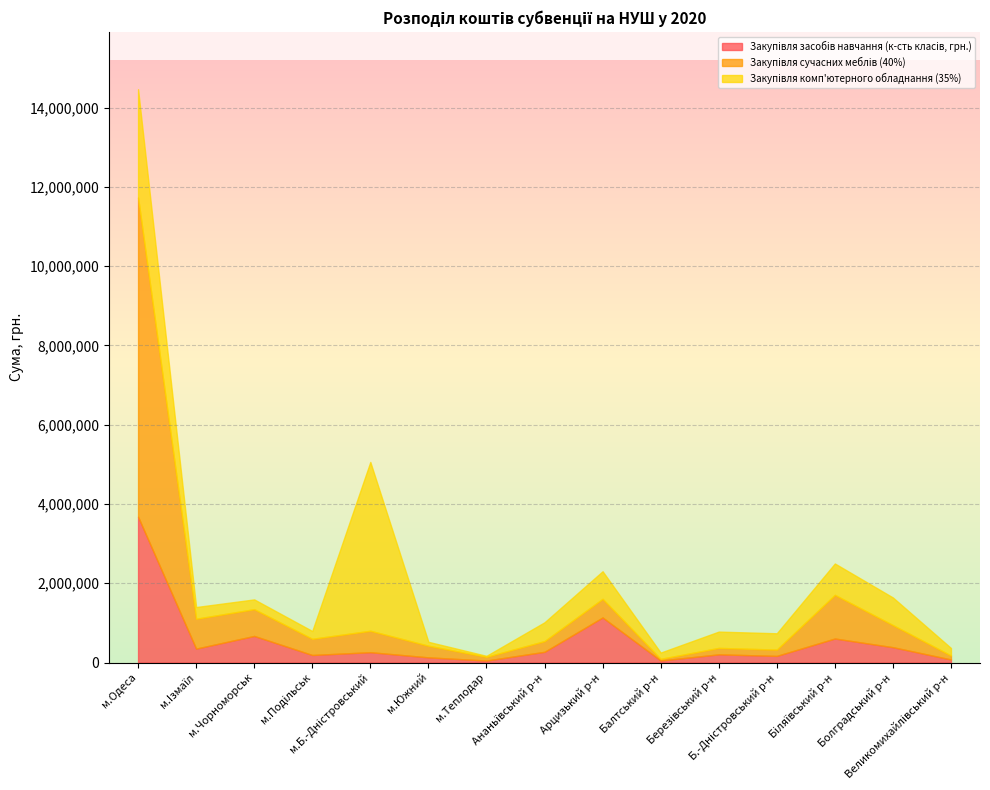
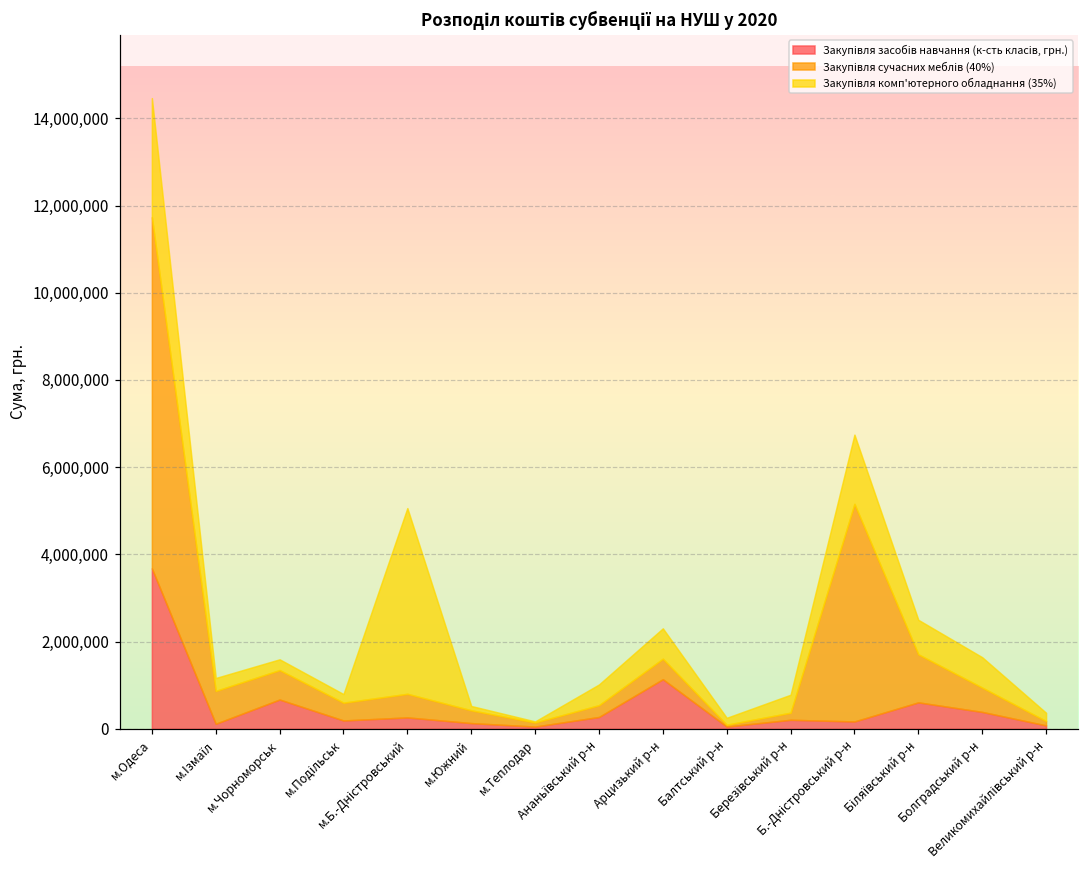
Закупівля засобів навчання (к-сть класів, грн.), м.Ізмаїл: 400,000 -> 100,000
Закупівля сучасних меблів (40%), Б.-Дністровський р-н: 200,000 -> 5,000,000
Закупівля комп'ютерного обладнання (35%), Б.-Дністровський р-н: 400,000 -> 1,600,000
